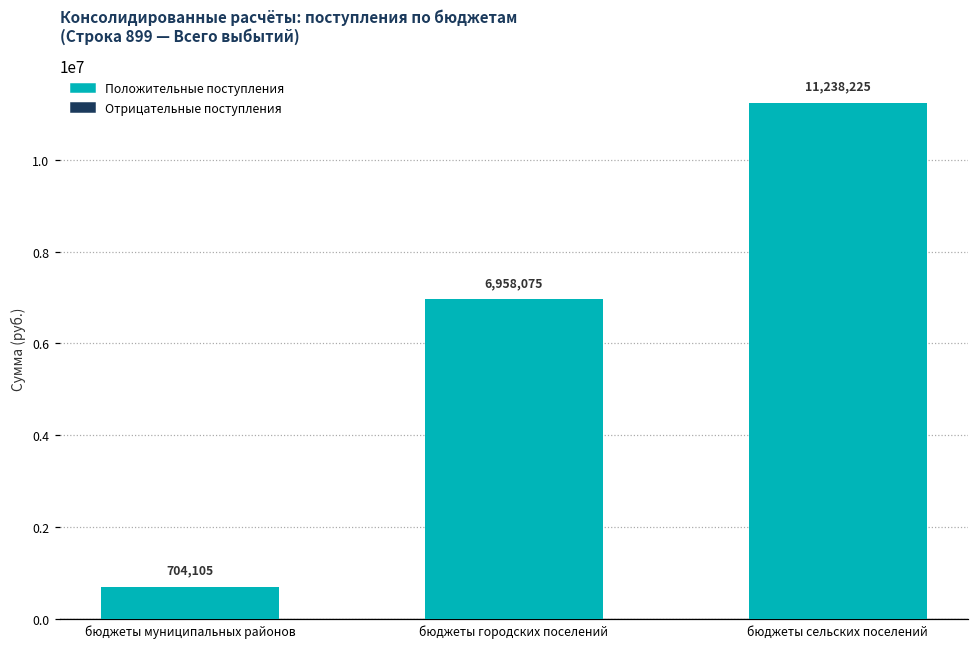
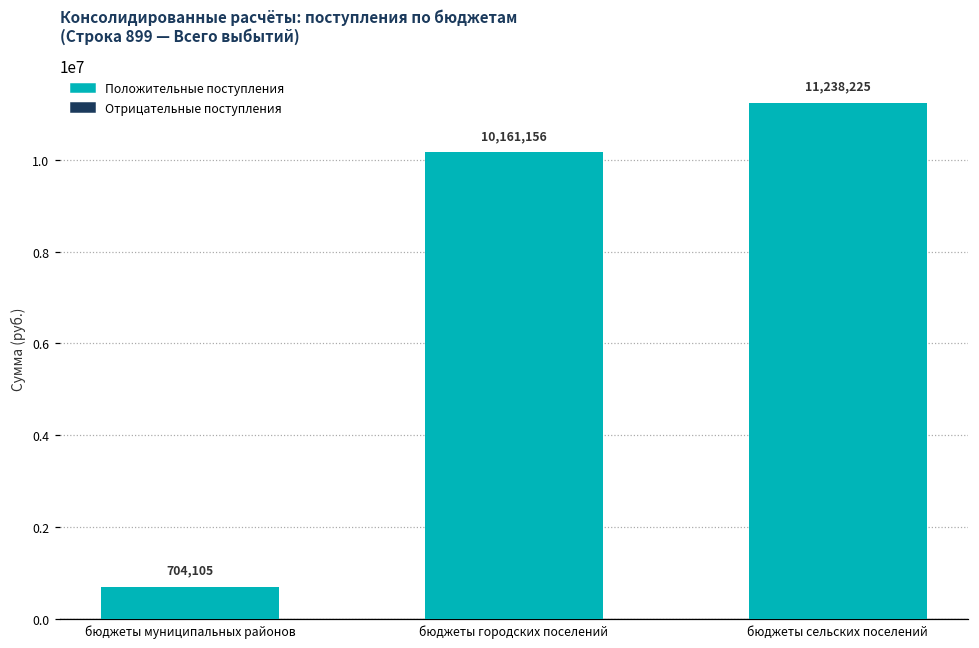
бюджеты городских поселений: 6,958,075 -> 10,161,156
